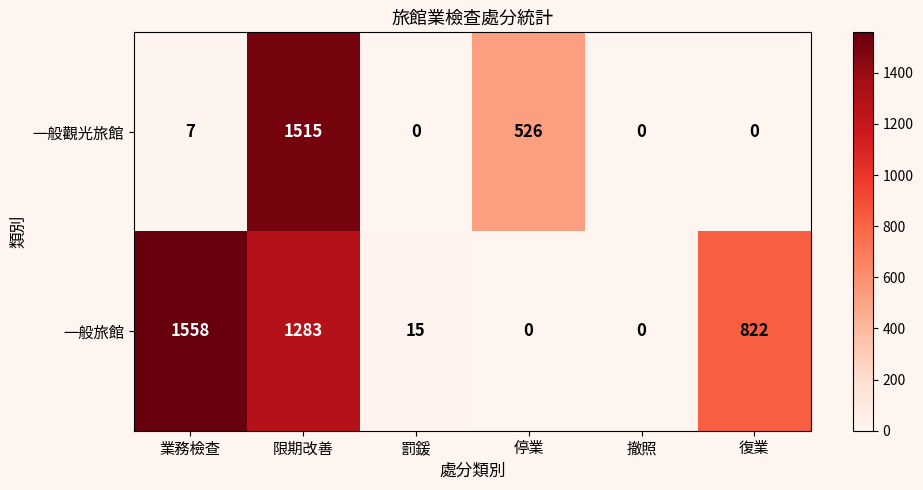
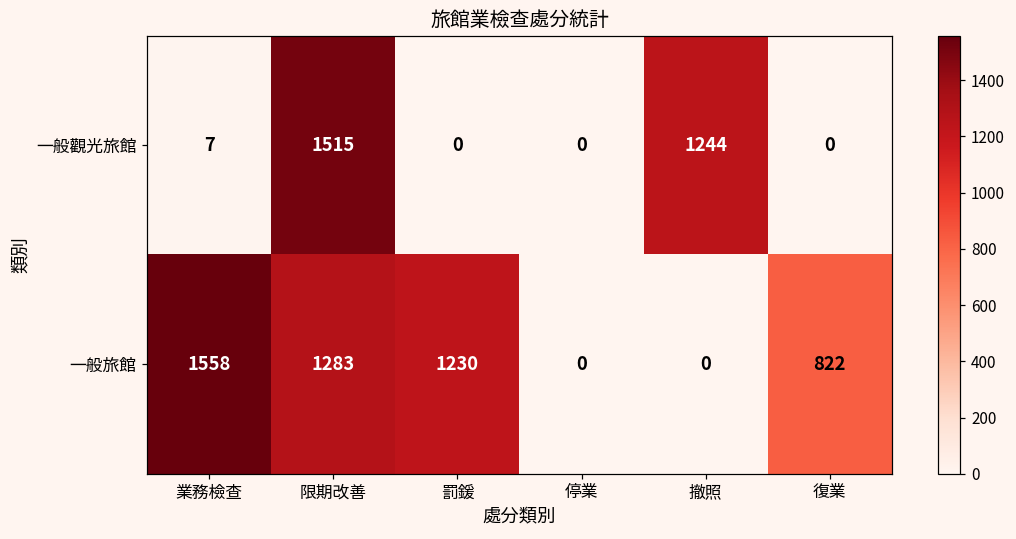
一般觀光旅館, 停業: 526 -> 0
一般觀光旅館, 撤照: 0 -> 1244
一般旅館, 罰鍰: 15 -> 1230
